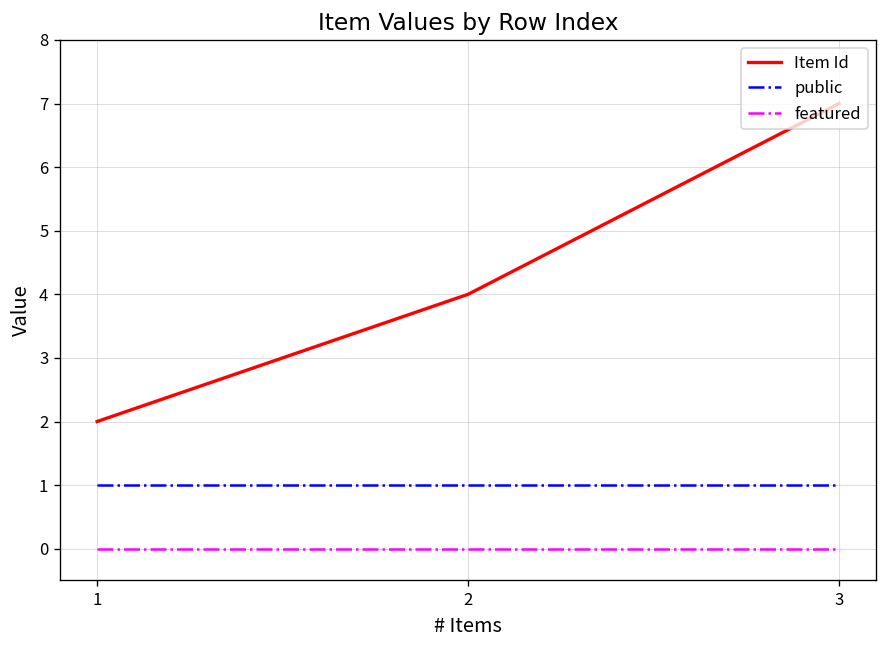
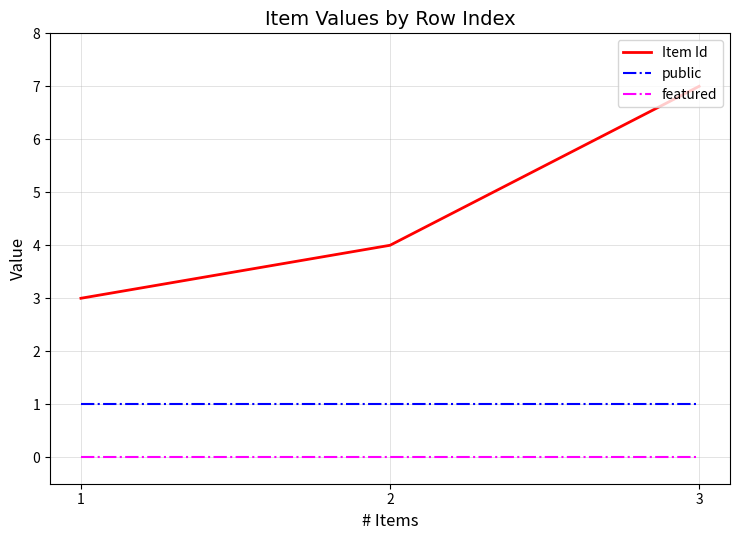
Item Id, 1: 2 -> 3
